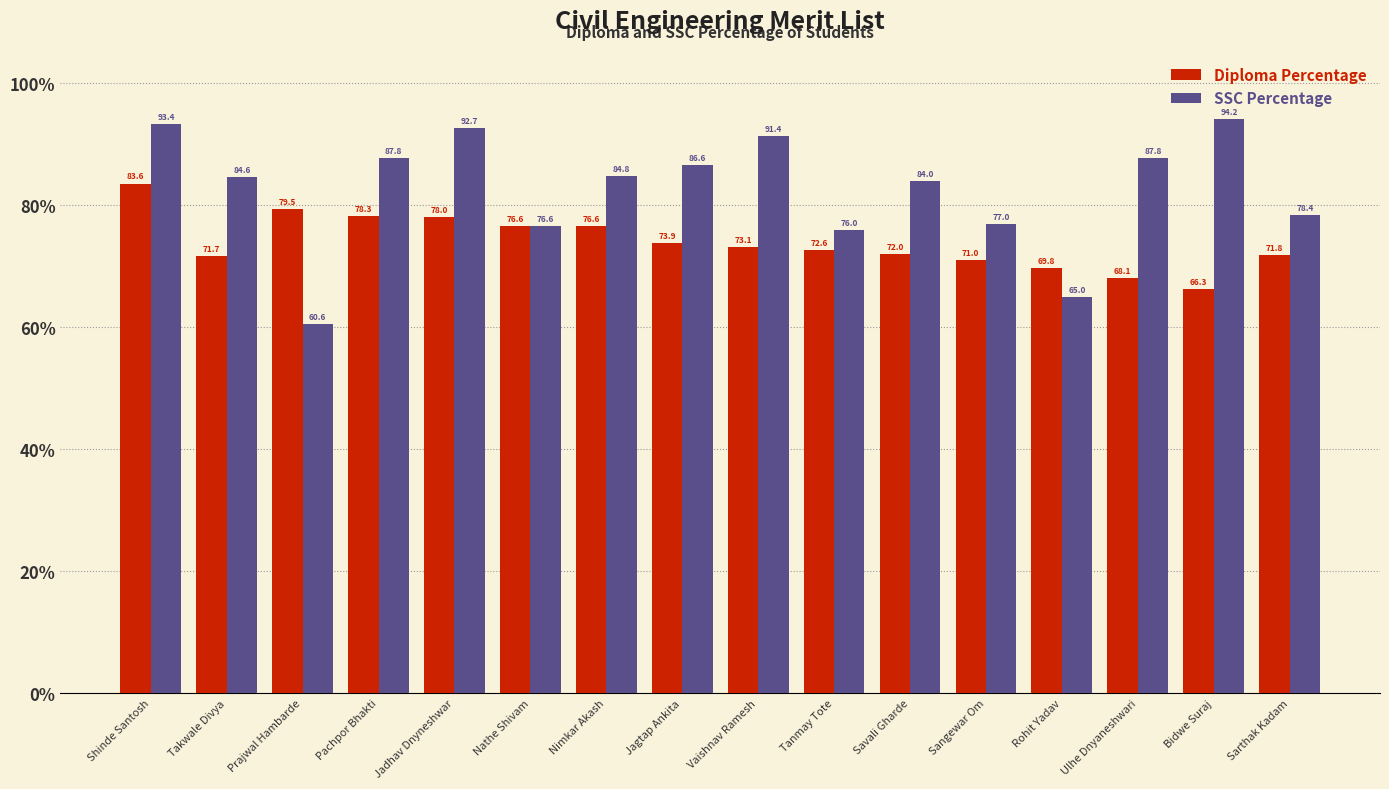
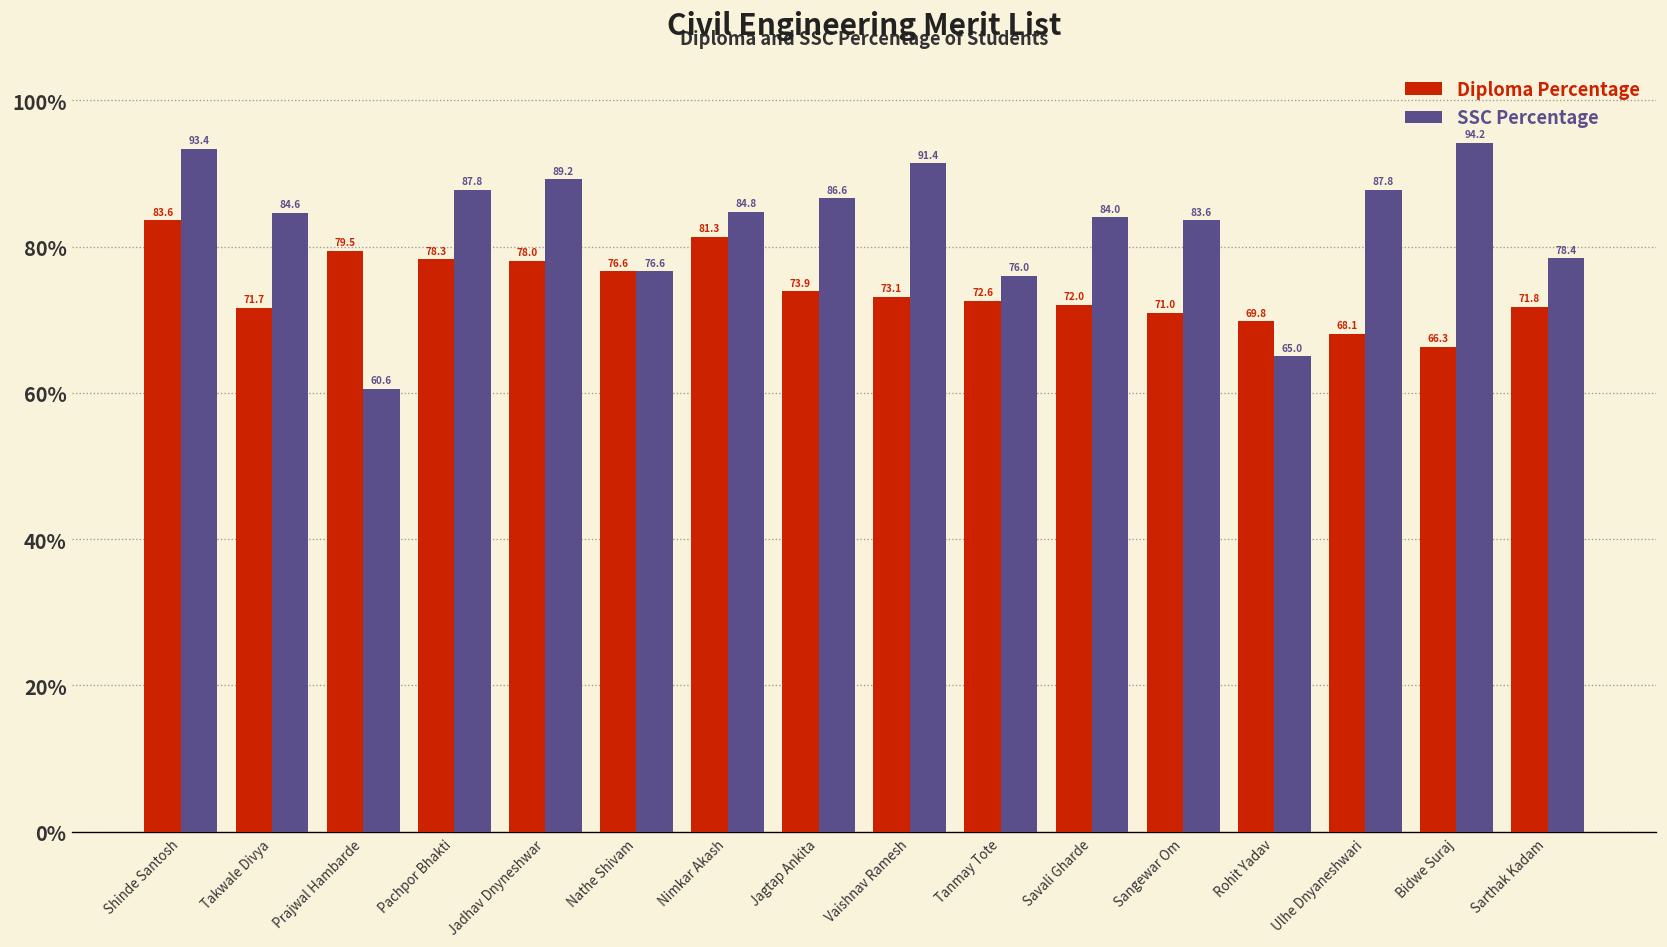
SSC Percentage, Jadhav Dnyneshwar: 92.7 -> 89.2
Diploma Percentage, Nimkar Akash: 76.6 -> 81.3
SSC Percentage, Sangewar Om: 77.0 -> 83.6
